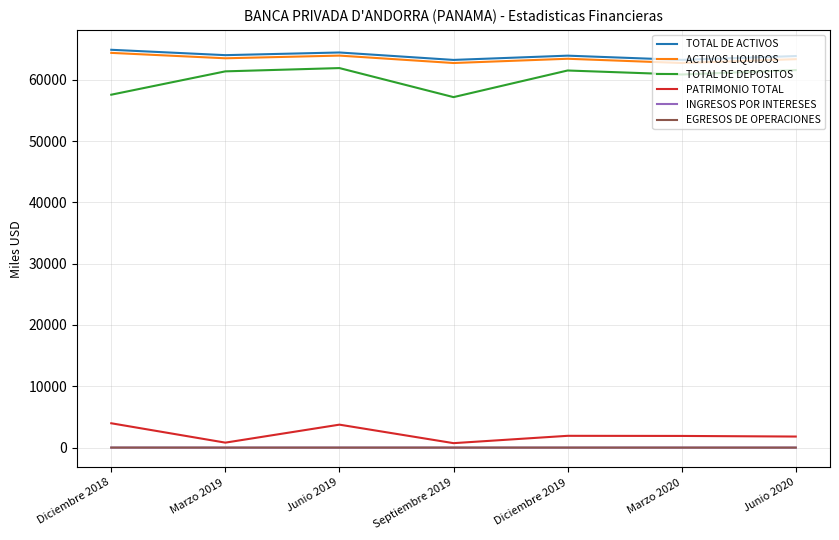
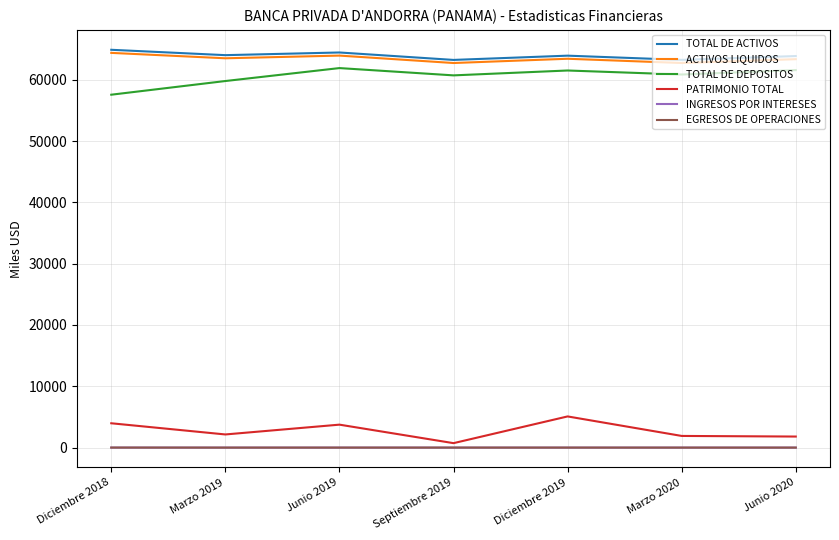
TOTAL DE DEPOSITOS, Marzo 2019: 61000 -> 60000
PATRIMONIO TOTAL, Marzo 2019: 1000 -> 2000
TOTAL DE DEPOSITOS, Septiembre 2019: 57000 -> 61000
PATRIMONIO TOTAL, Diciembre 2019: 2000 -> 5000
